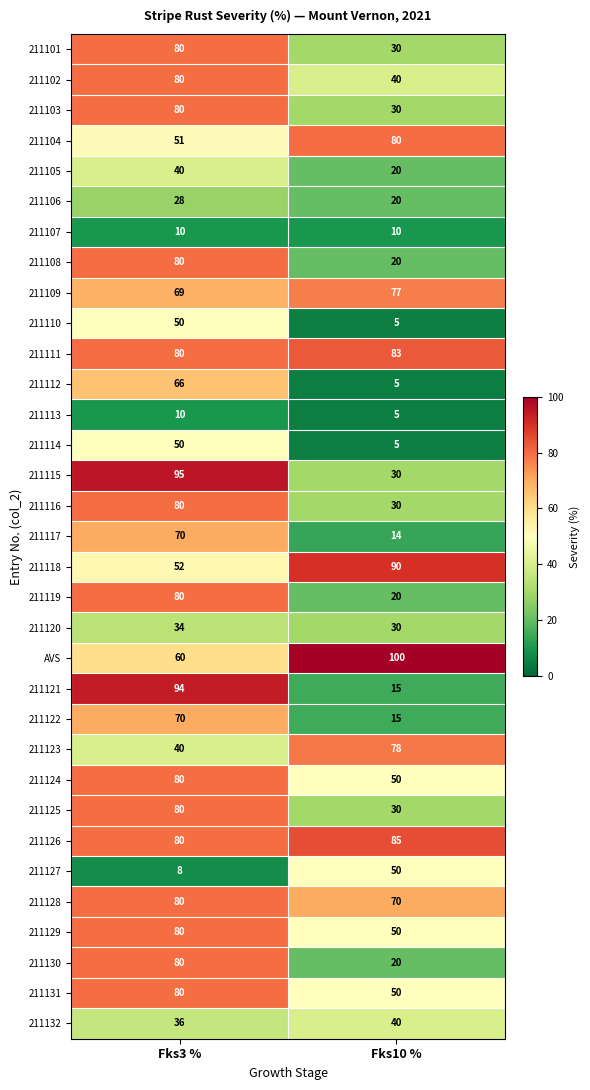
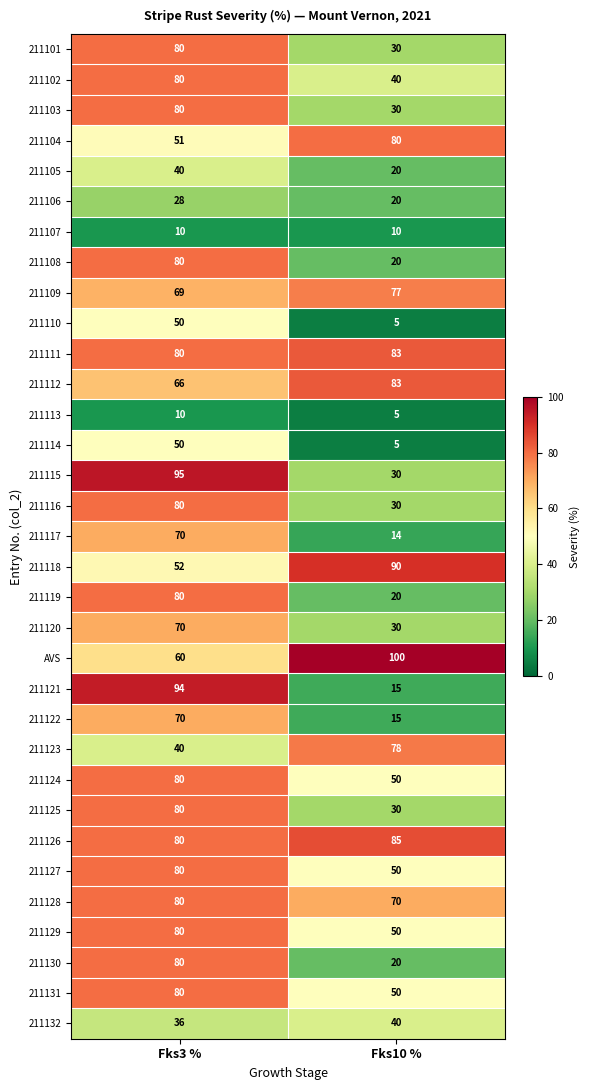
211112, Fks10 %: 5 -> 83
211120, Fks3 %: 34 -> 70
211127, Fks3 %: 8 -> 80
